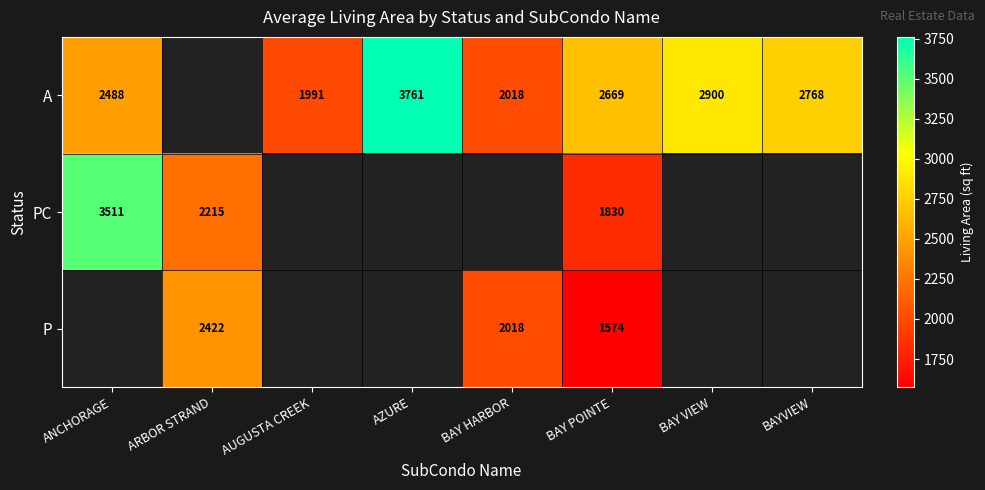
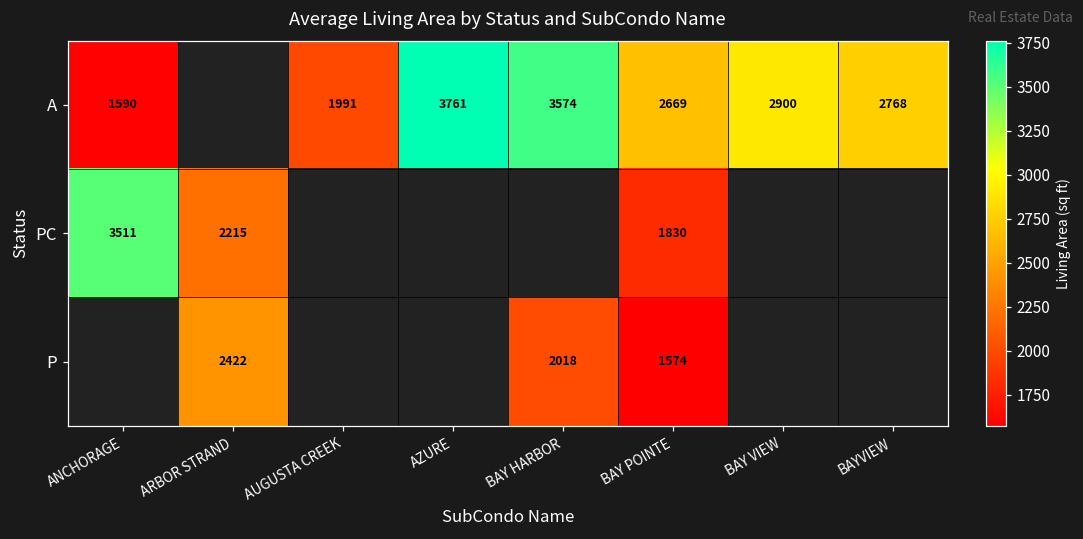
A, ANCHORAGE: 2488 -> 1590
A, BAY HARBOR: 2018 -> 3574
